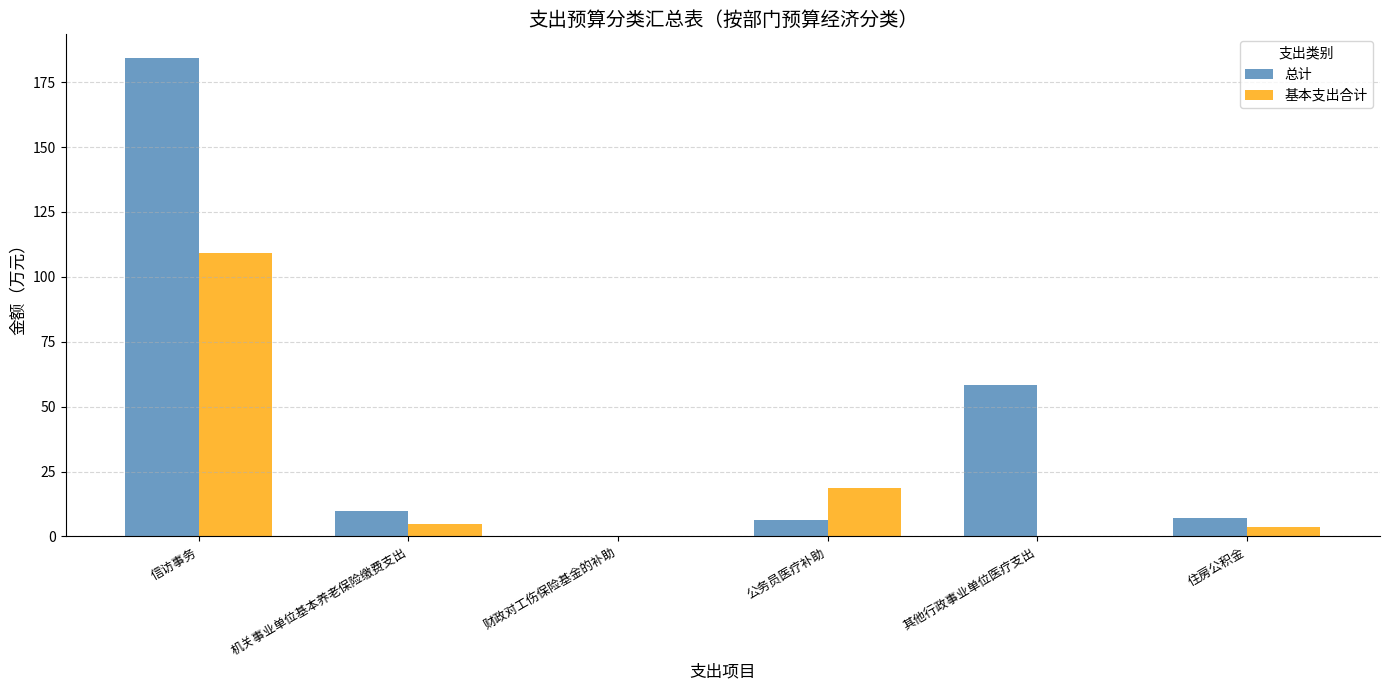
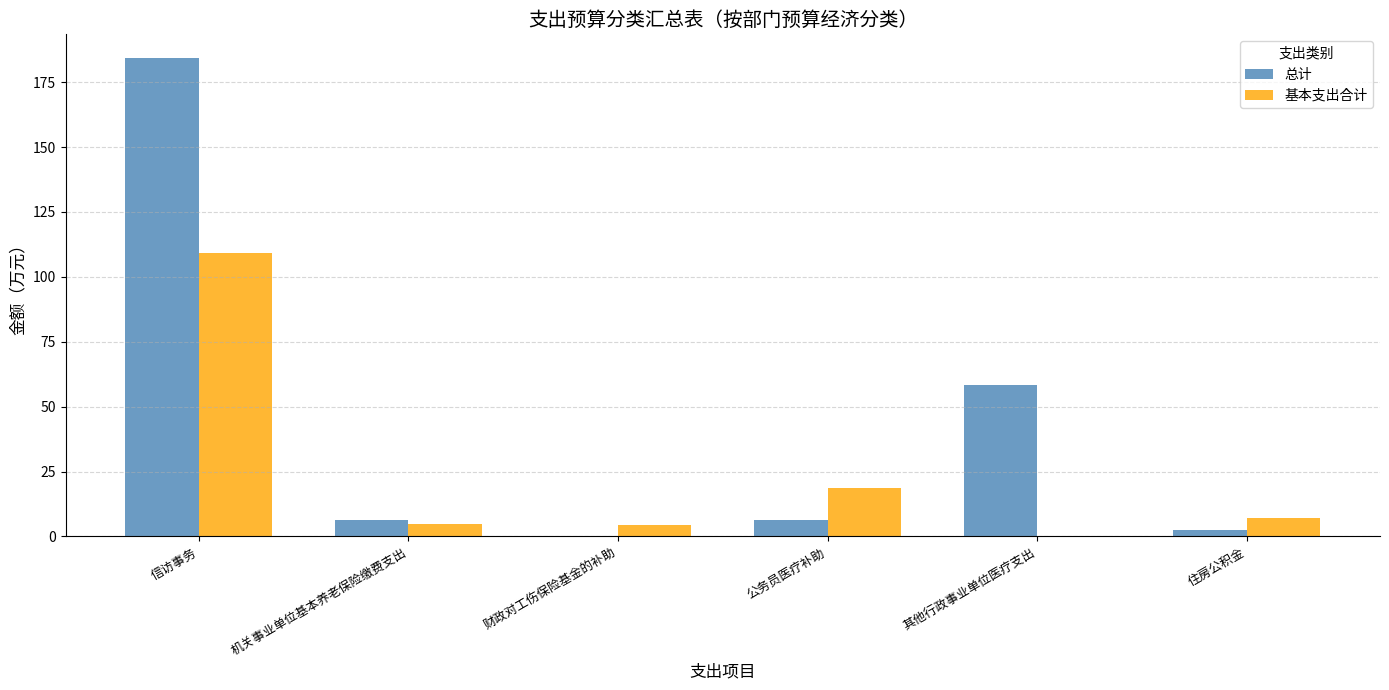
总计, 机关事业单位基本养老保险缴费支出: 10 -> 7
基本支出合计, 财政对工伤保险基金的补助: 0 -> 5
总计, 住房公积金: 7 -> 2
基本支出合计, 住房公积金: 4 -> 7
